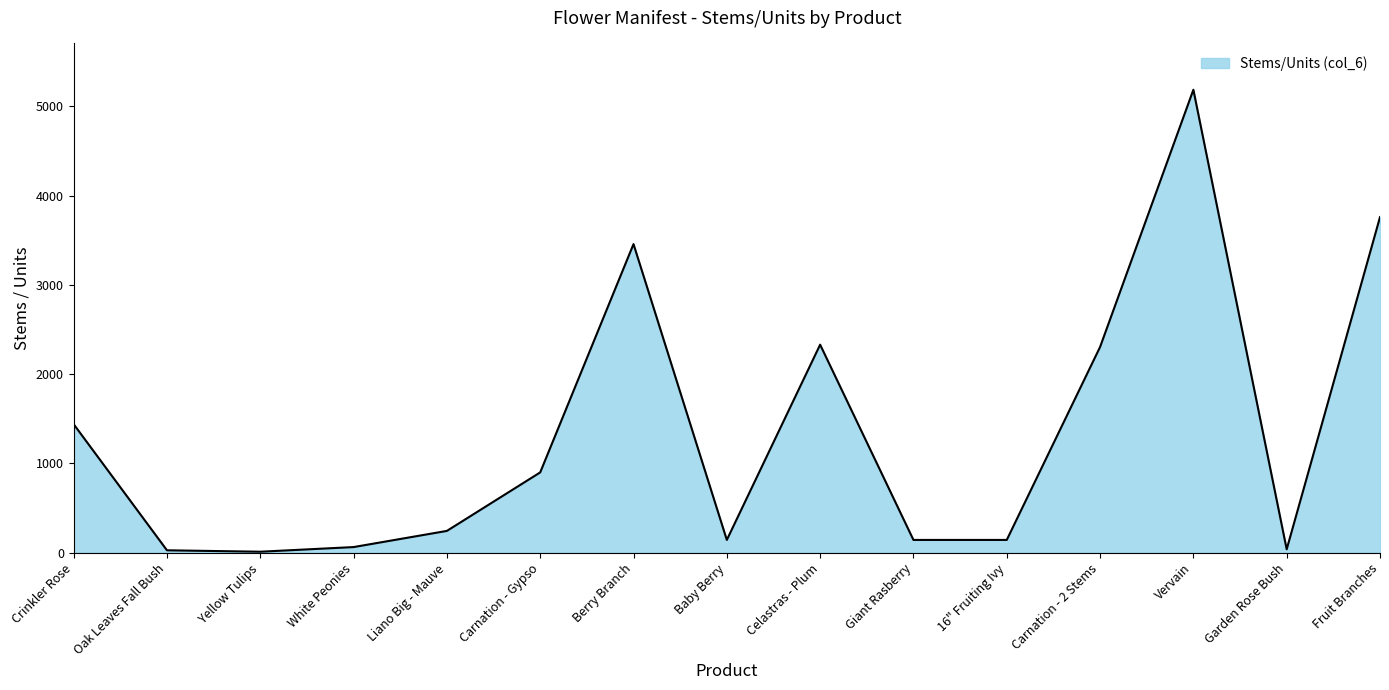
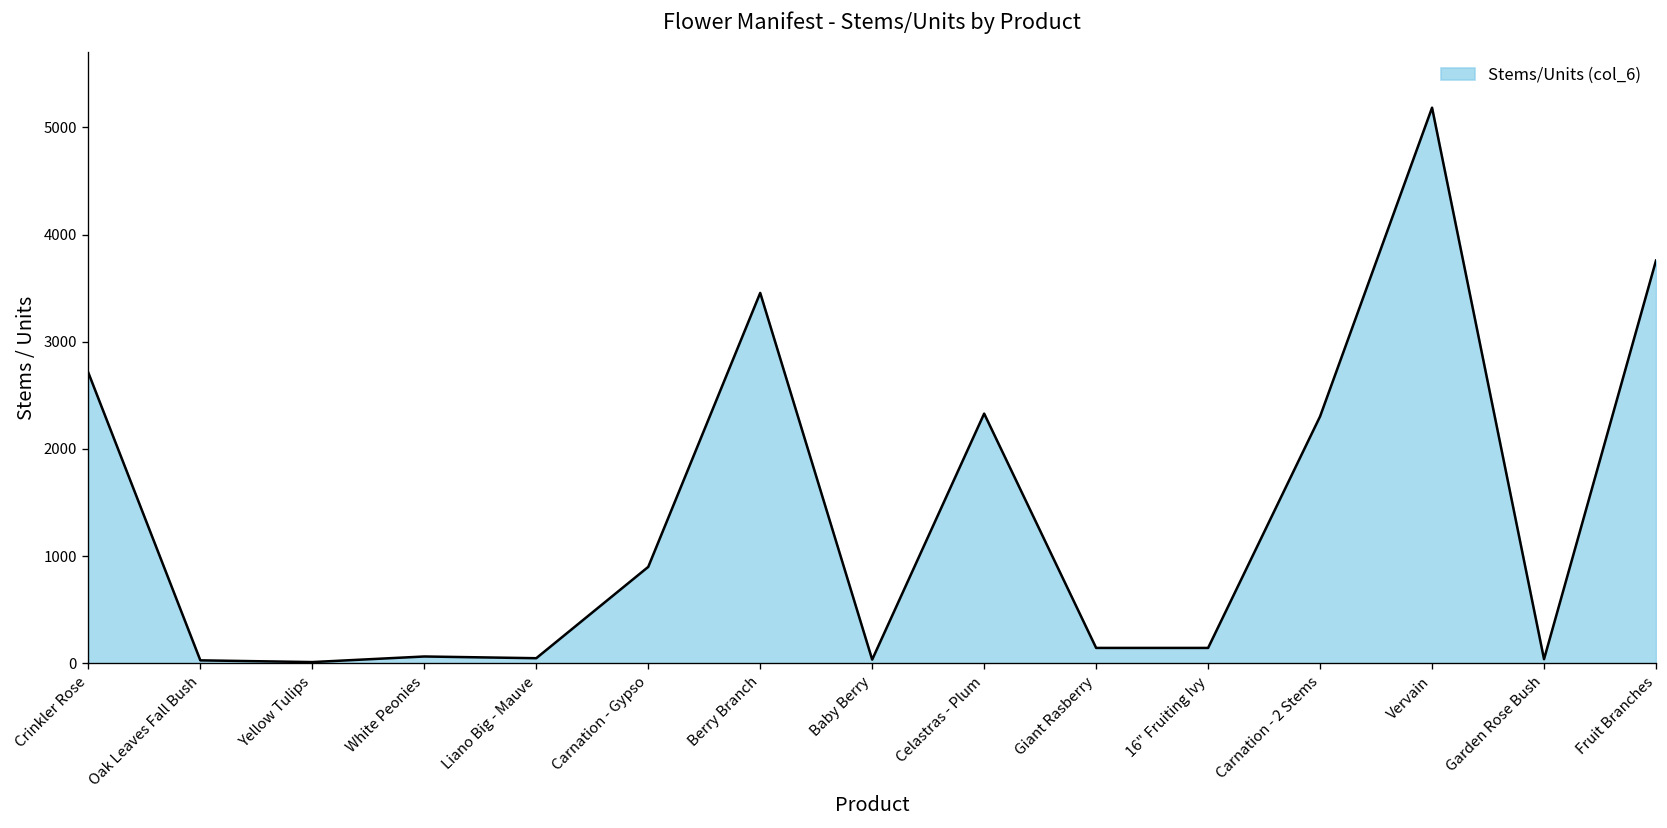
Crinkler Rose: 1400 -> 2700
Liano Big - Mauve: 200 -> 0
Baby Berry: 100 -> 0
